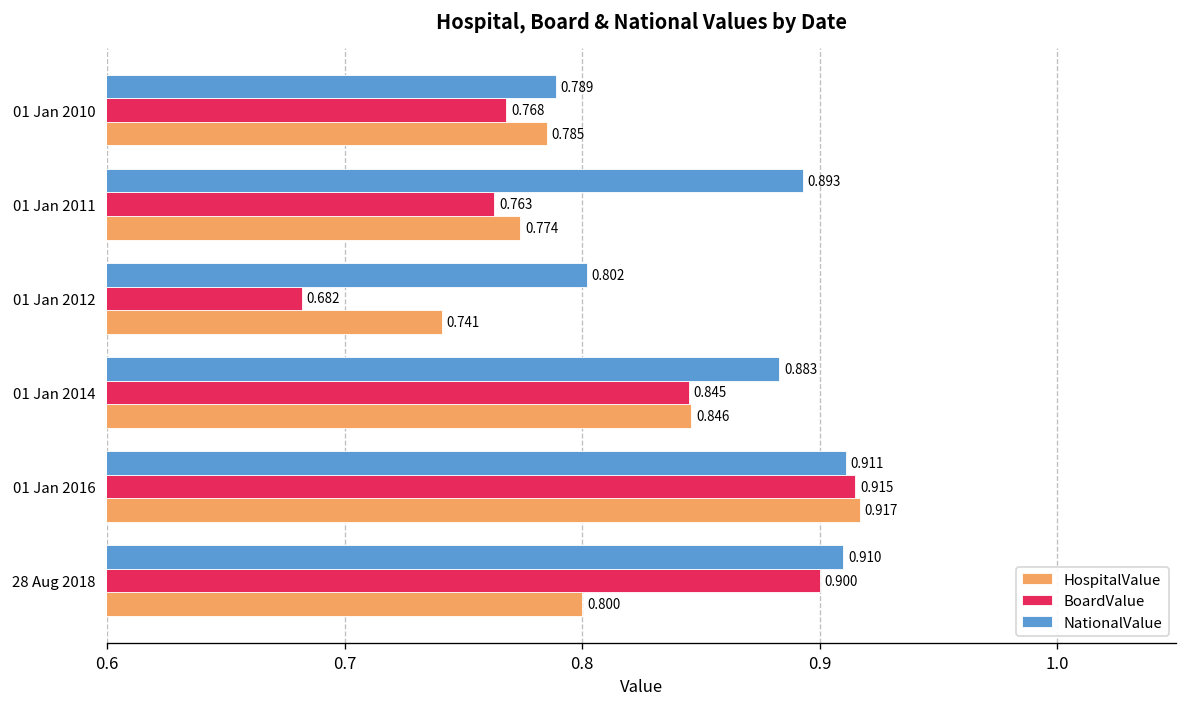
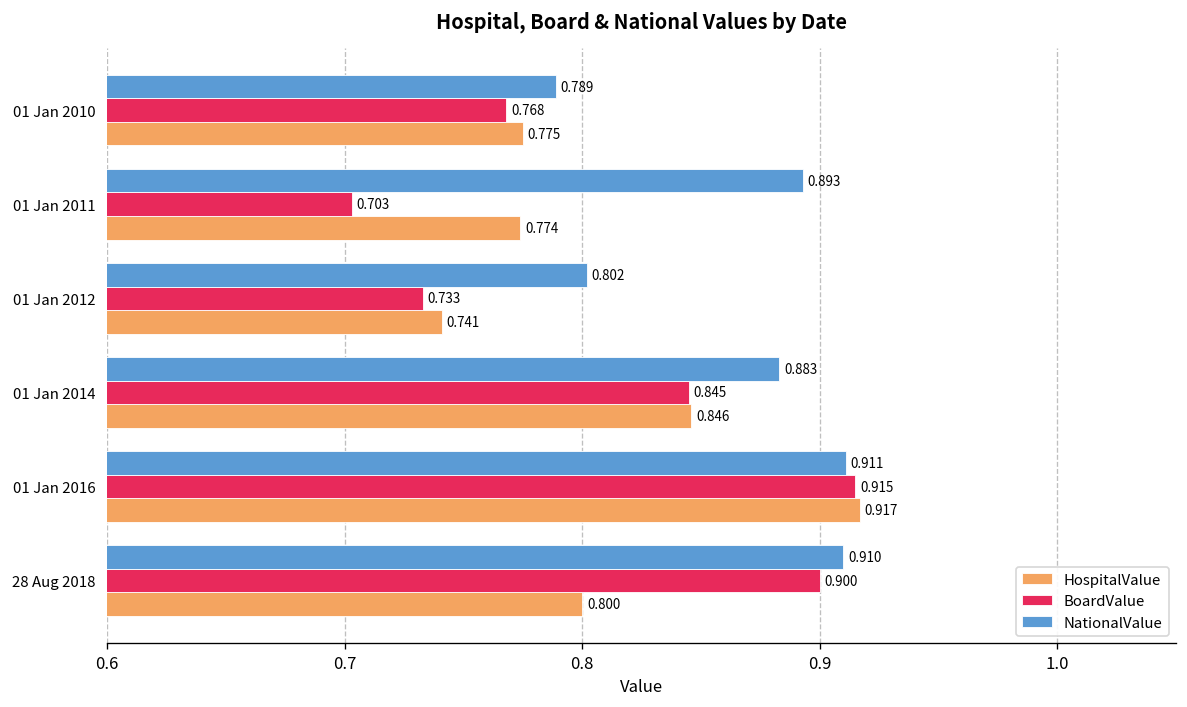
HospitalValue, 01 Jan 2010: 0.785 -> 0.775
BoardValue, 01 Jan 2011: 0.763 -> 0.703
BoardValue, 01 Jan 2012: 0.682 -> 0.733
